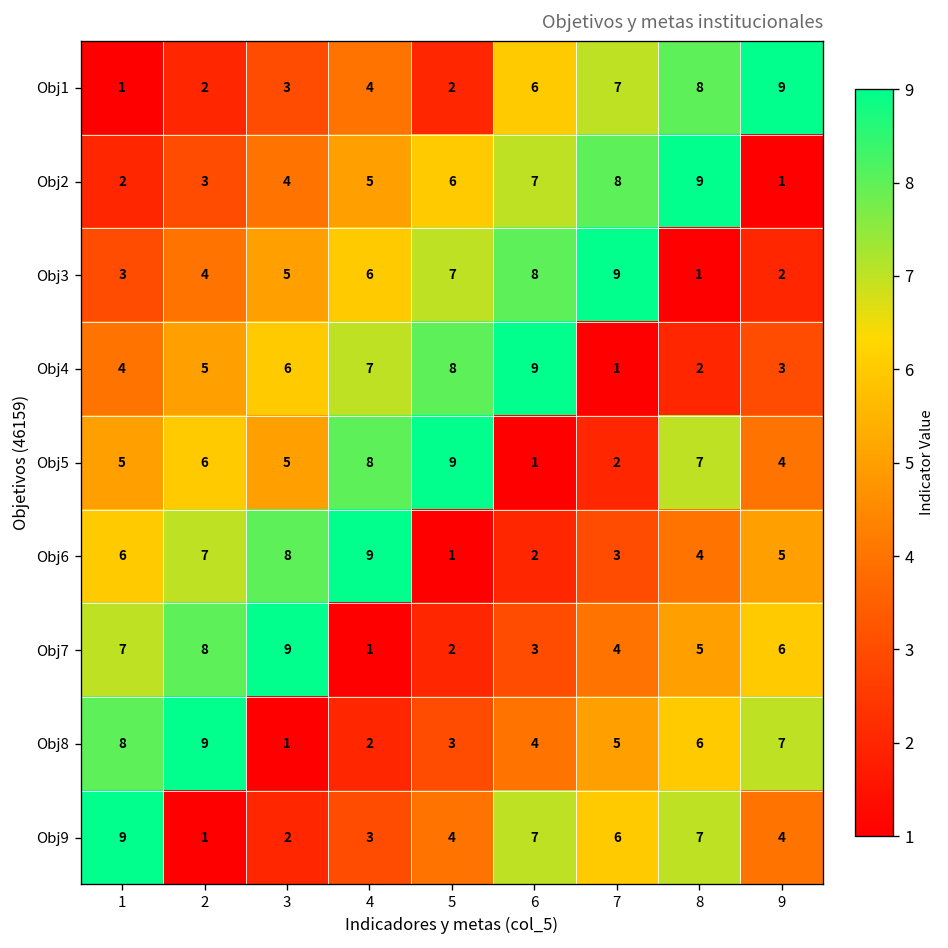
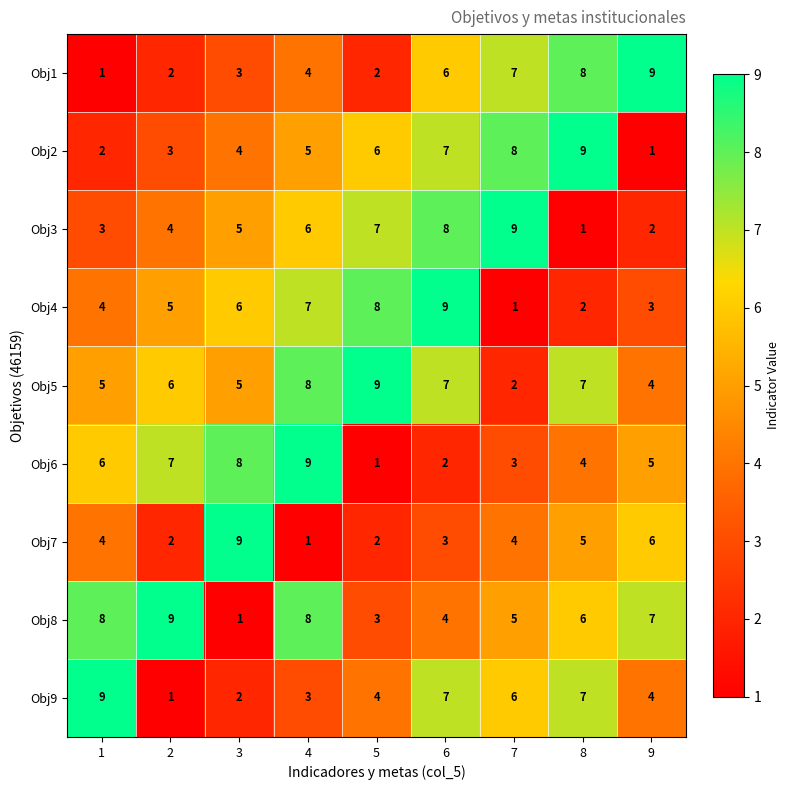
Obj5, 6: 1 -> 7
Obj7, 1: 7 -> 4
Obj7, 2: 8 -> 2
Obj8, 4: 2 -> 8
